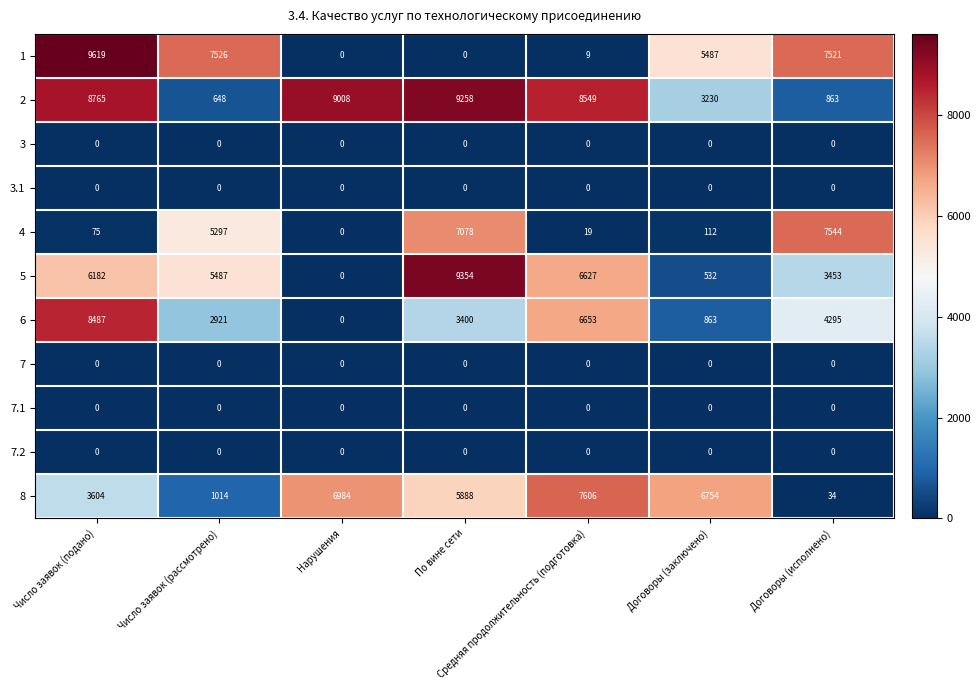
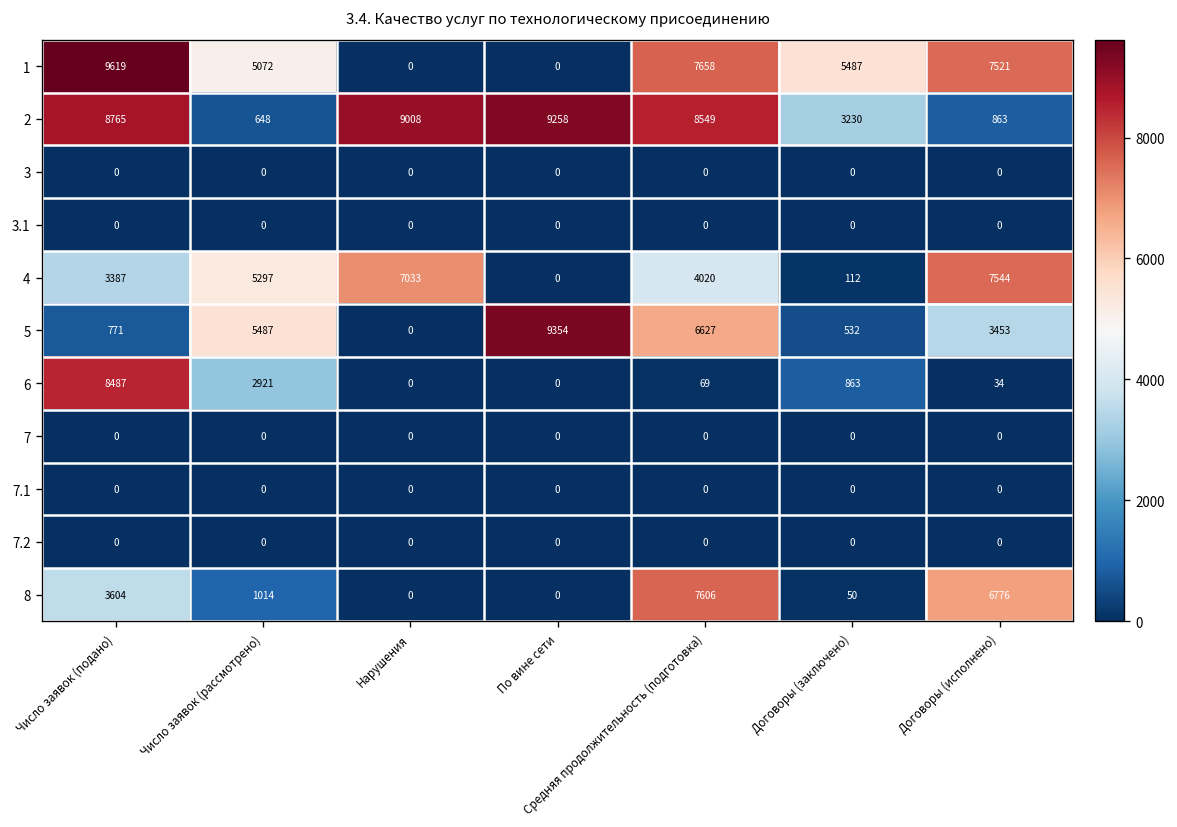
1, Число заявок (рассмотрено): 7526 -> 5072
1, Средняя продолжительность (подготовка): 9 -> 7658
4, Число заявок (подано): 75 -> 3387
4, Нарушения: 0 -> 7033
4, По вине сети: 7078 -> 0
4, Средняя продолжительность (подготовка): 19 -> 4020
5, Число заявок (подано): 6182 -> 771
6, По вине сети: 3400 -> 0
6, Средняя продолжительность (подготовка): 6653 -> 69
6, Договоры (исполнено): 4295 -> 34
8, Нарушения: 6984 -> 0
8, По вине сети: 5888 -> 0
8, Договоры (заключено): 6754 -> 50
8, Договоры (исполнено): 34 -> 6776
